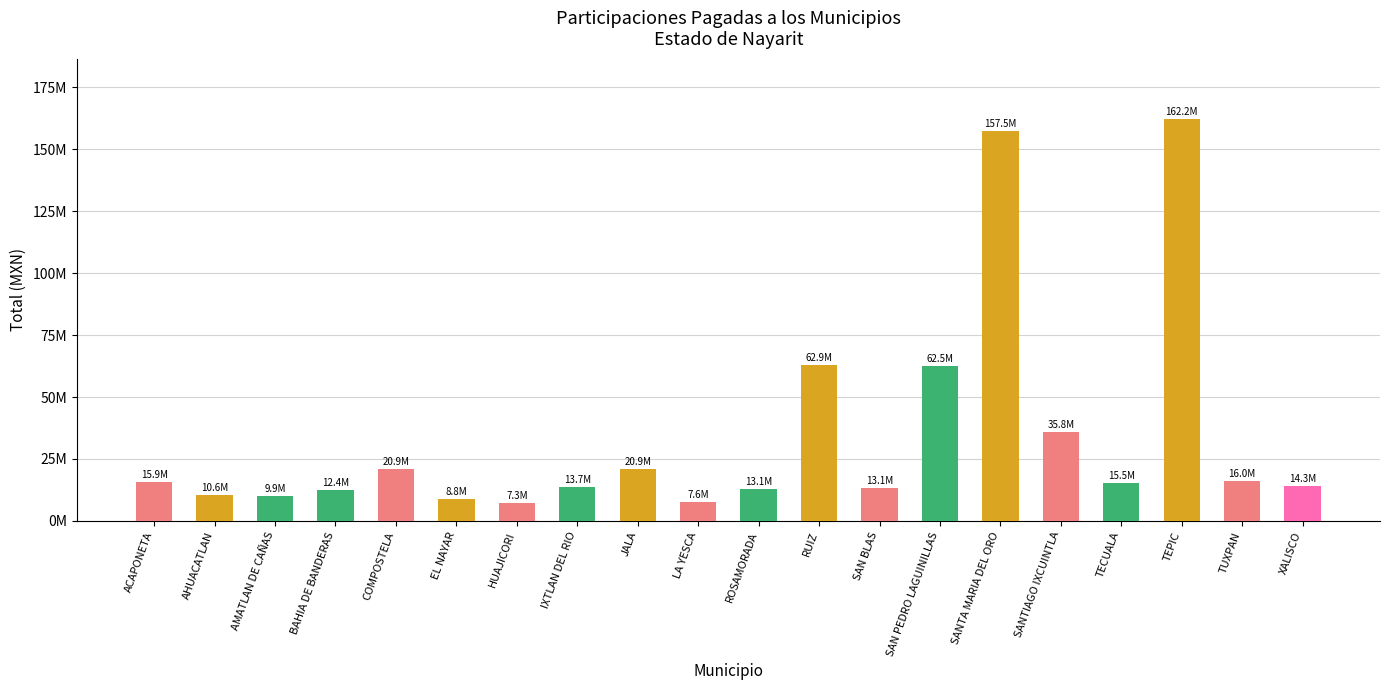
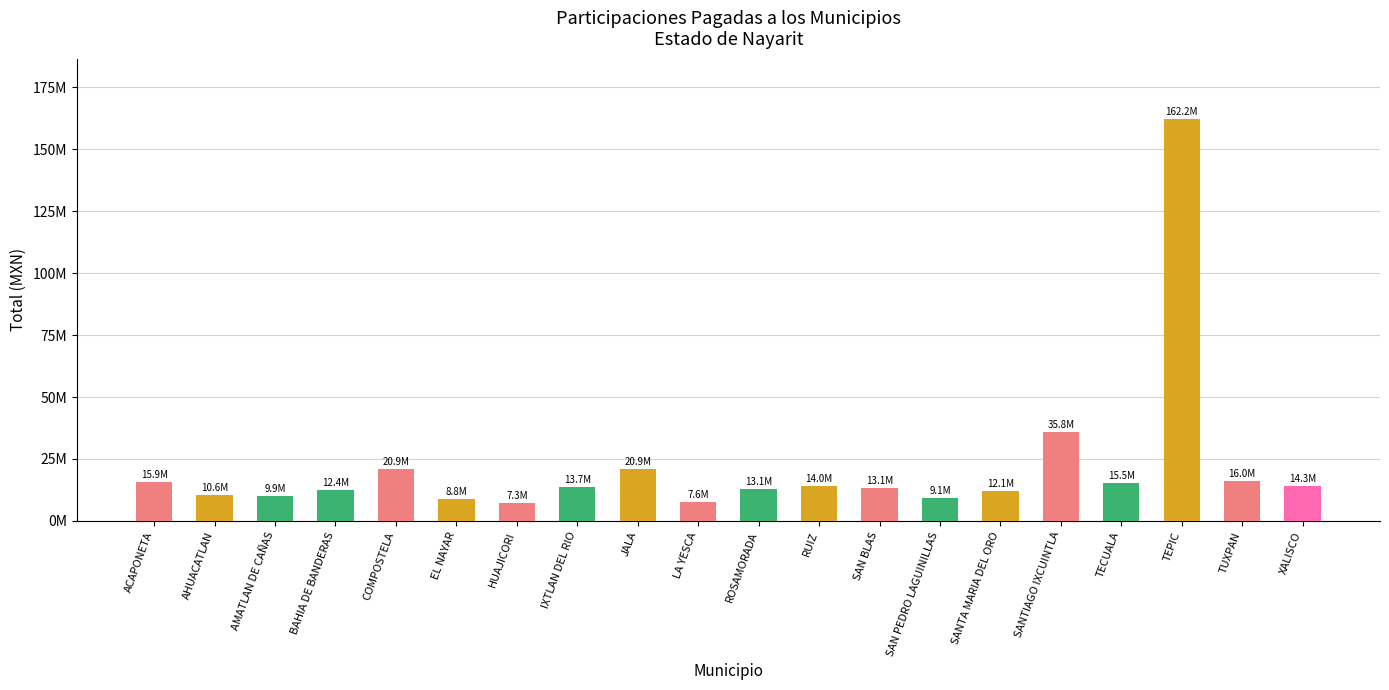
RUIZ: 62.9M -> 14.0M
SAN PEDRO LAGUINILLAS: 62.5M -> 9.1M
SANTA MARIA DEL ORO: 157.5M -> 12.1M
